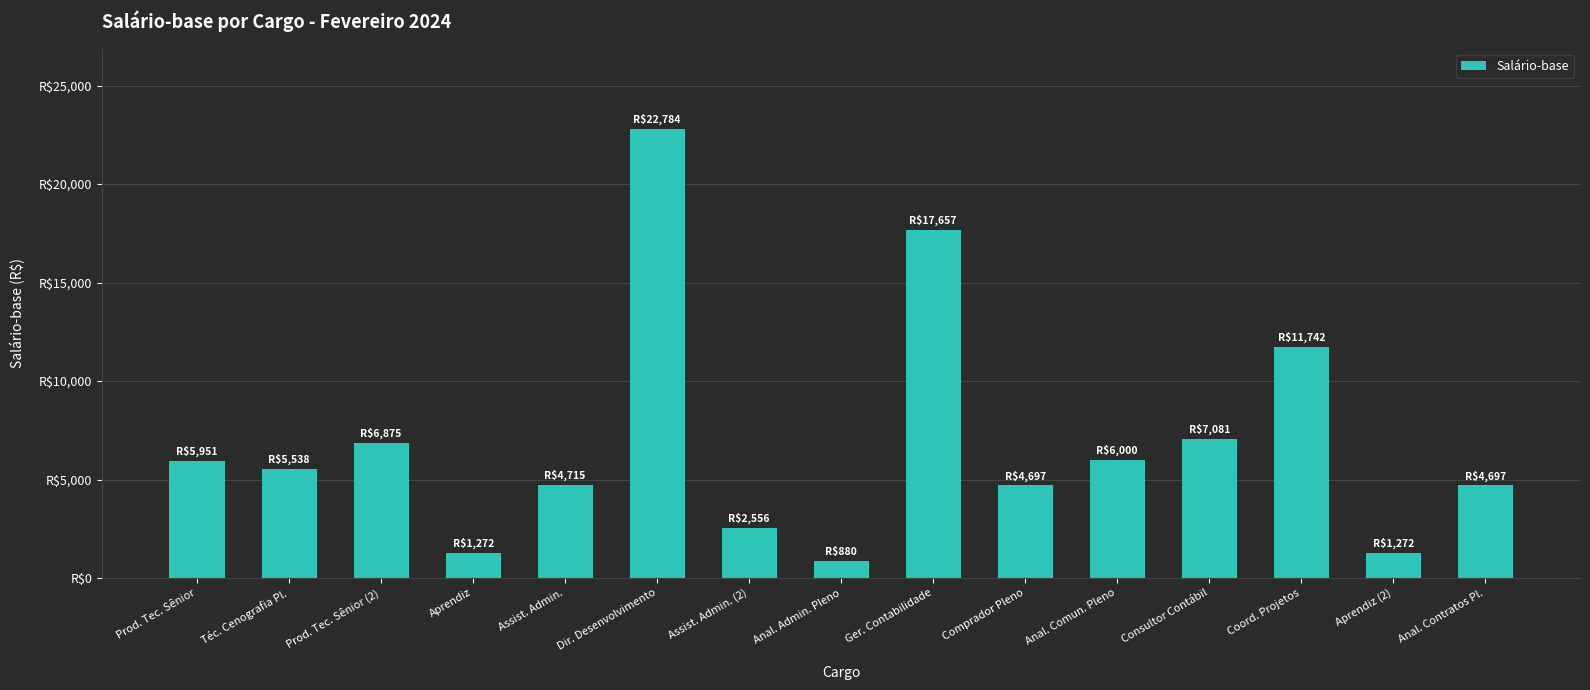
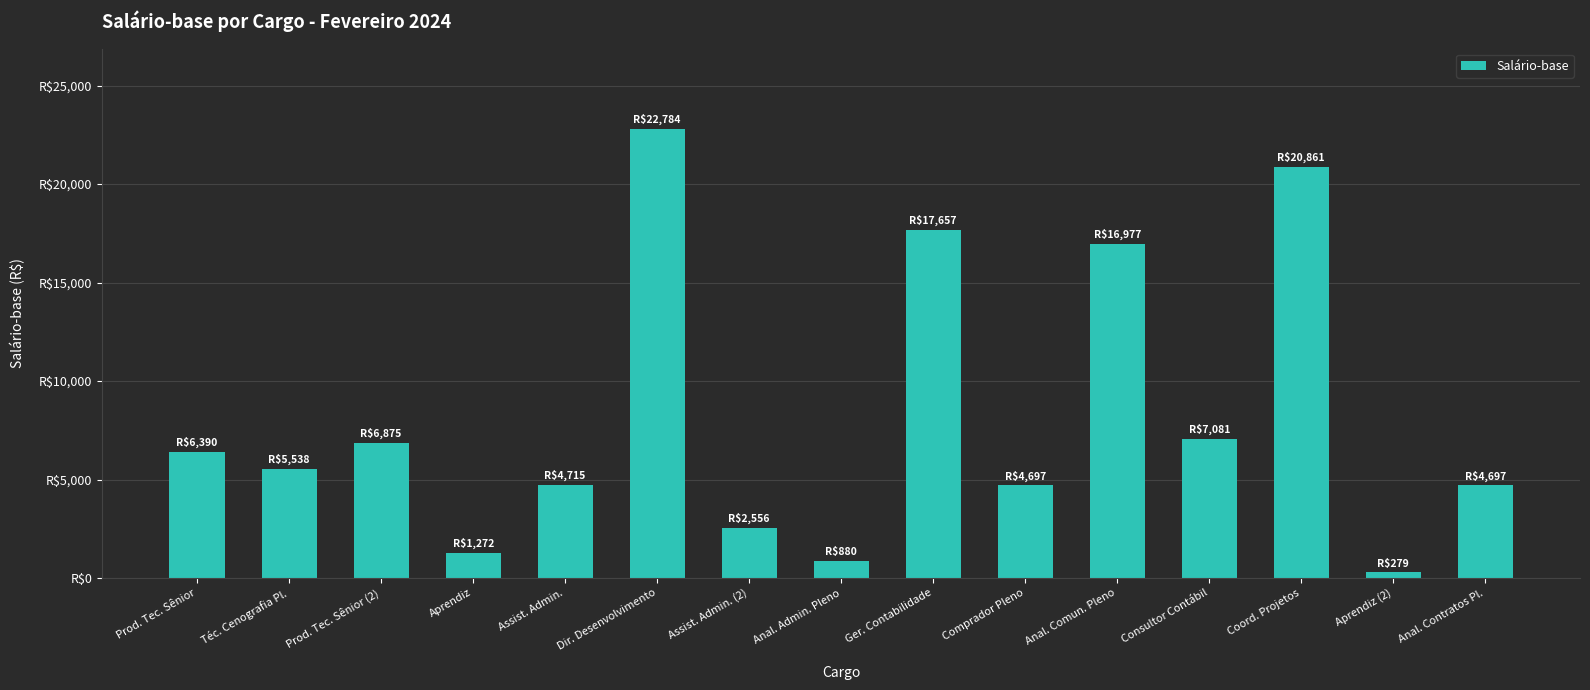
Prod. Tec. Sênior: $5,951 -> $6,390
Anal. Comun. Pleno: $6,000 -> $16,977
Coord. Projetos: $11,742 -> $20,861
Aprendiz (2): $1,272 -> $279
